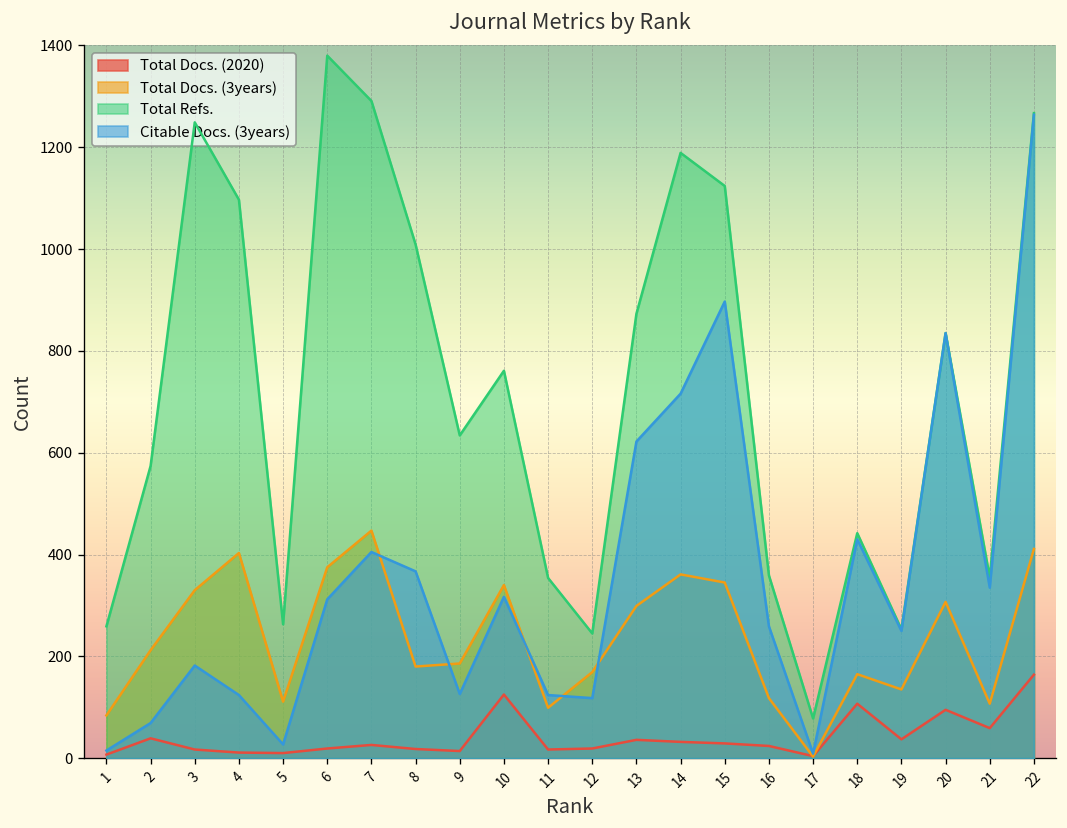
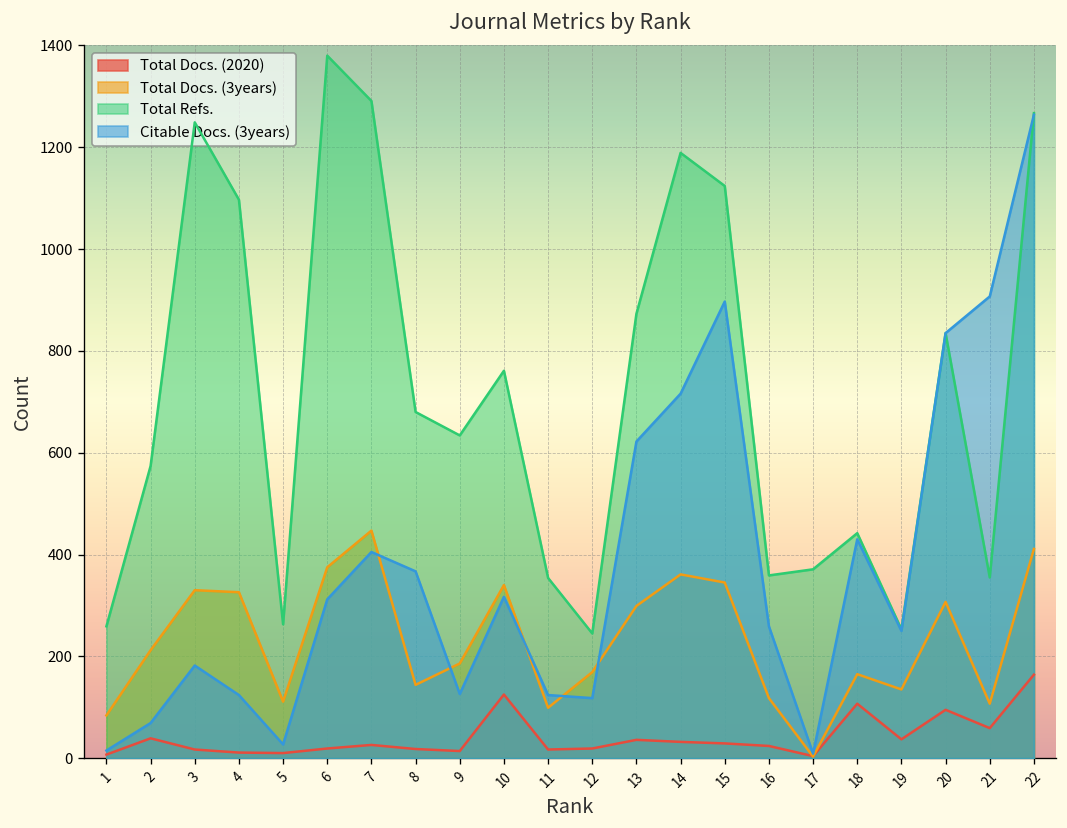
Total Docs. (3years), 4: 400 -> 330
Total Docs. (3years), 8: 180 -> 140
Total Refs., 8: 1010 -> 680
Total Refs., 17: 80 -> 370
Citable Docs. (3years), 21: 340 -> 910
